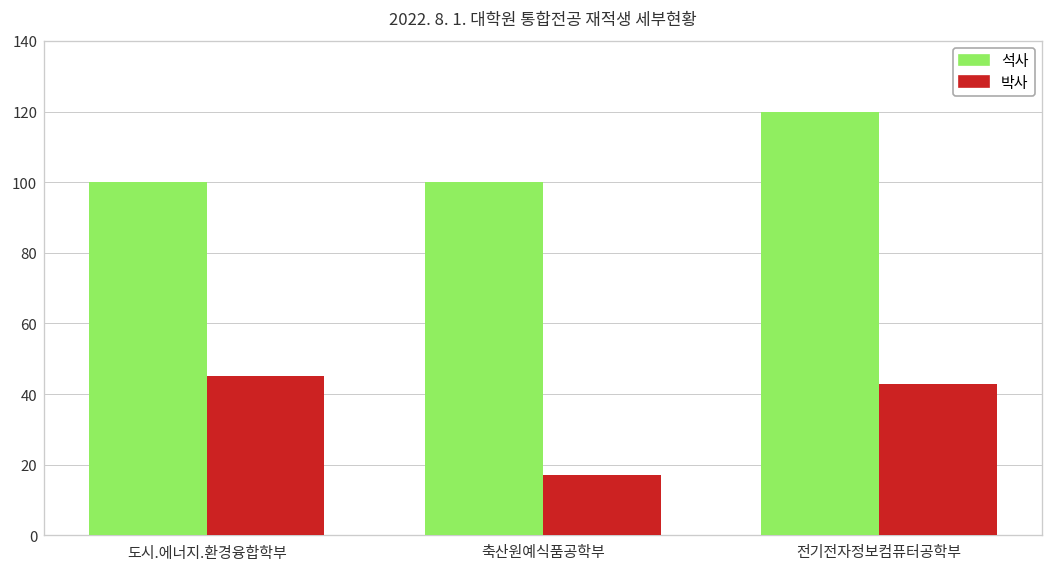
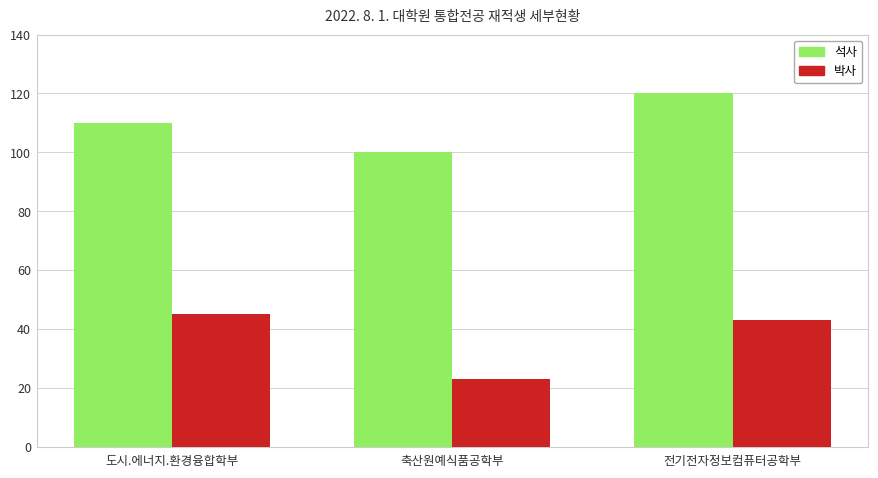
석사, 도시.에너지.환경융합학부: 100 -> 110
박사, 축산원예식품공학부: 17 -> 23
